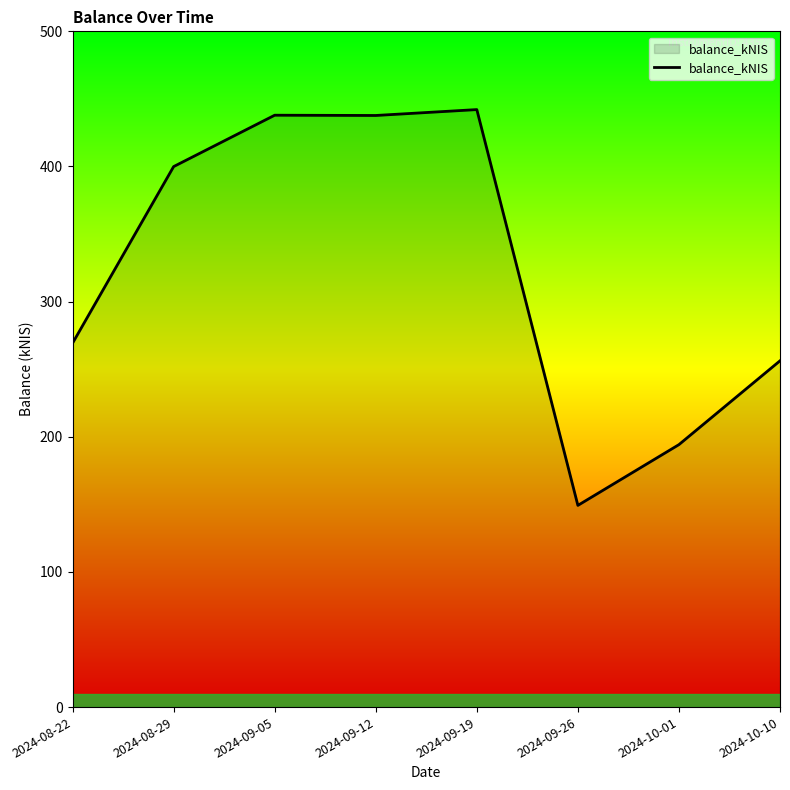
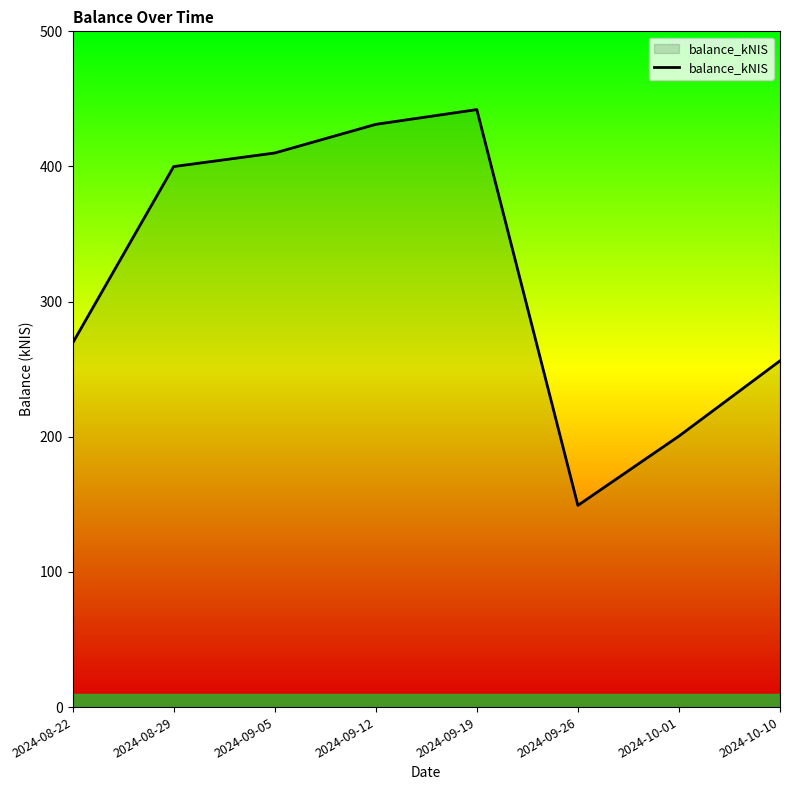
2024-09-05: 438 -> 410
2024-09-12: 438 -> 431
2024-10-01: 194 -> 201
